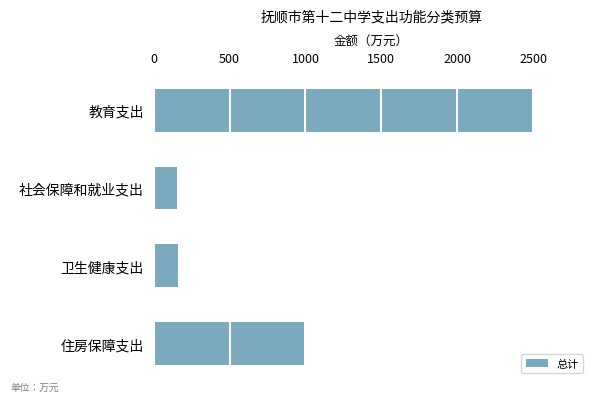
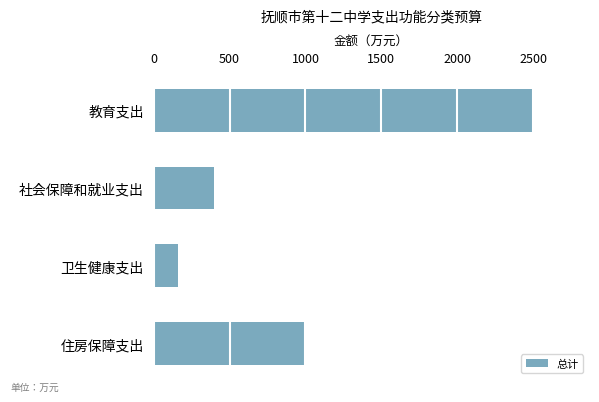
社会保障和就业支出: 150 -> 400
